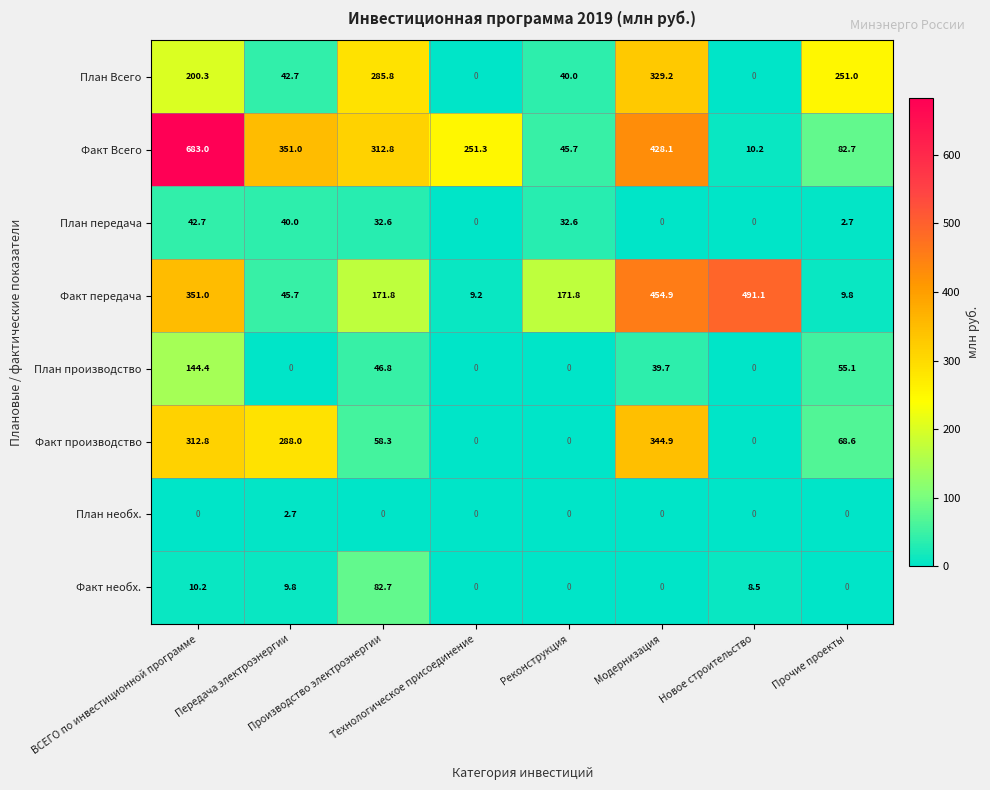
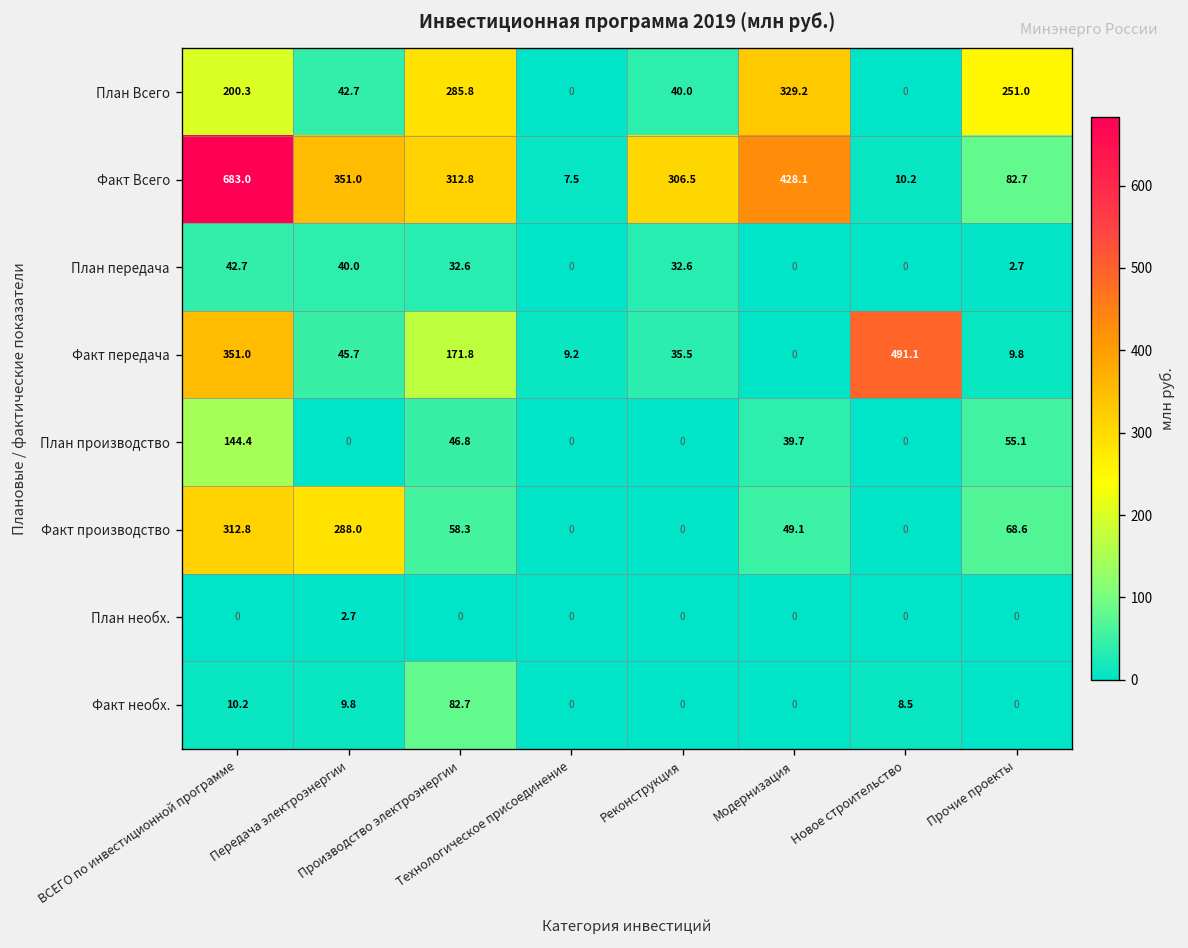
Факт Всего, Технологическое присоединение: 251.3 -> 7.5
Факт Всего, Реконструкция: 45.7 -> 306.5
Факт передача, Реконструкция: 171.8 -> 35.5
Факт передача, Модернизация: 454.9 -> 0
Факт производство, Модернизация: 344.9 -> 49.1
